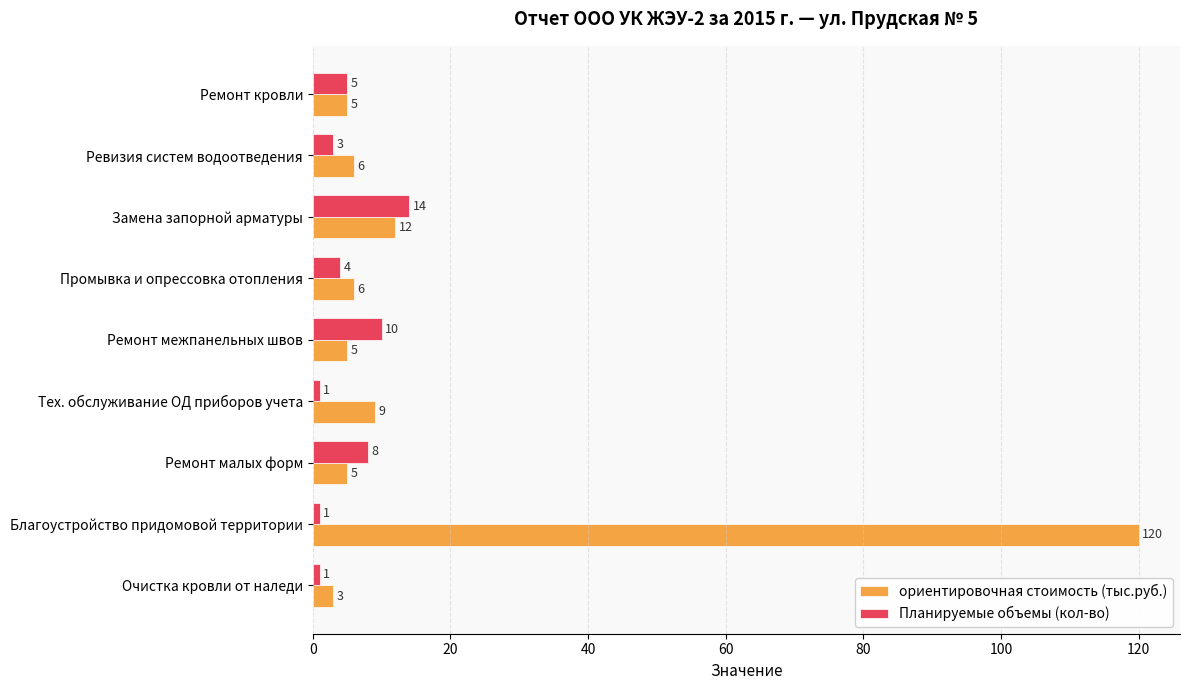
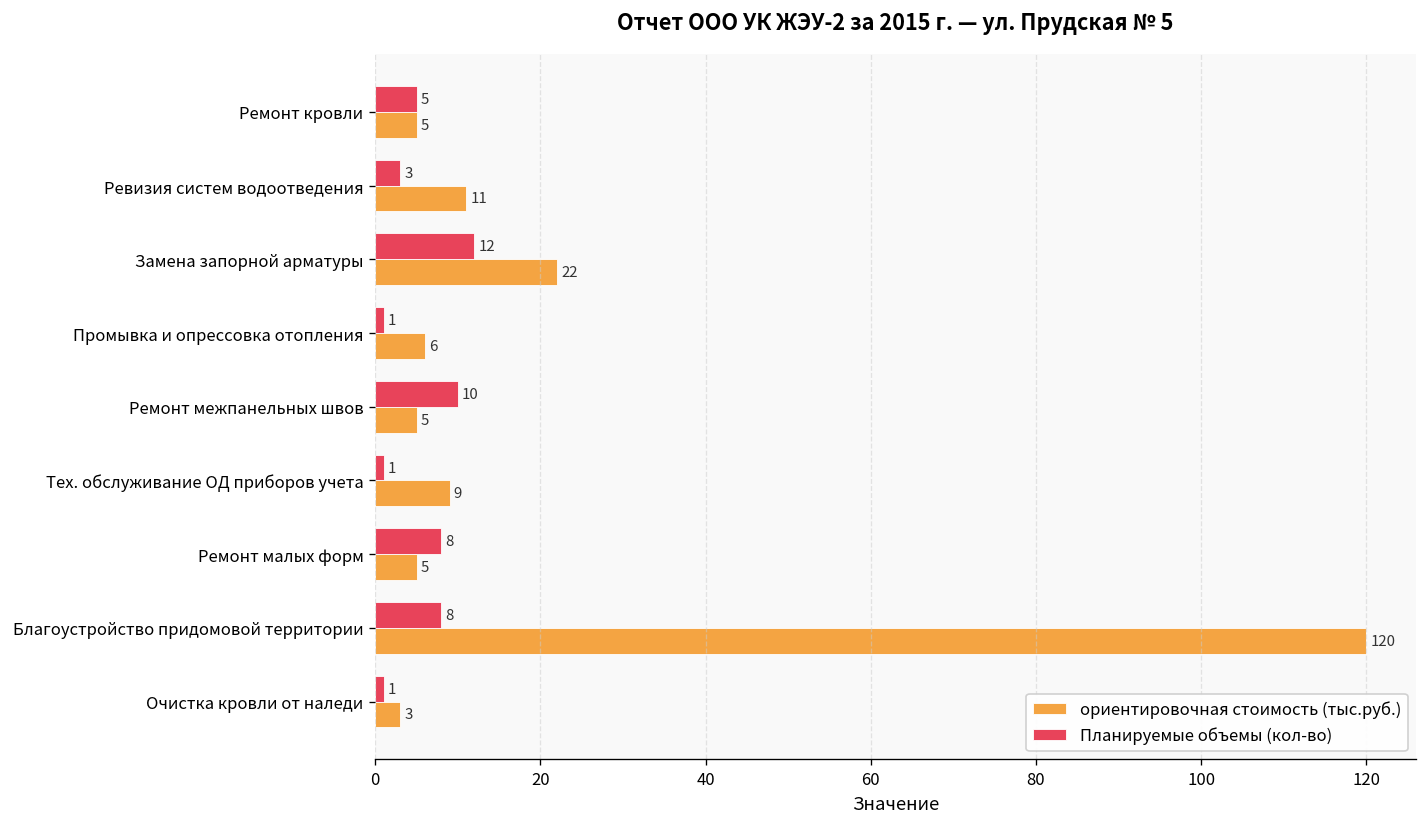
ориентировочная стоимость (тыс.руб.), Ревизия систем водоотведения: 6 -> 11
Планируемые объемы (кол-во), Замена запорной арматуры: 14 -> 12
ориентировочная стоимость (тыс.руб.), Замена запорной арматуры: 12 -> 22
Планируемые объемы (кол-во), Промывка и опрессовка отопления: 4 -> 1
Планируемые объемы (кол-во), Благоустройство придомовой территории: 1 -> 8
